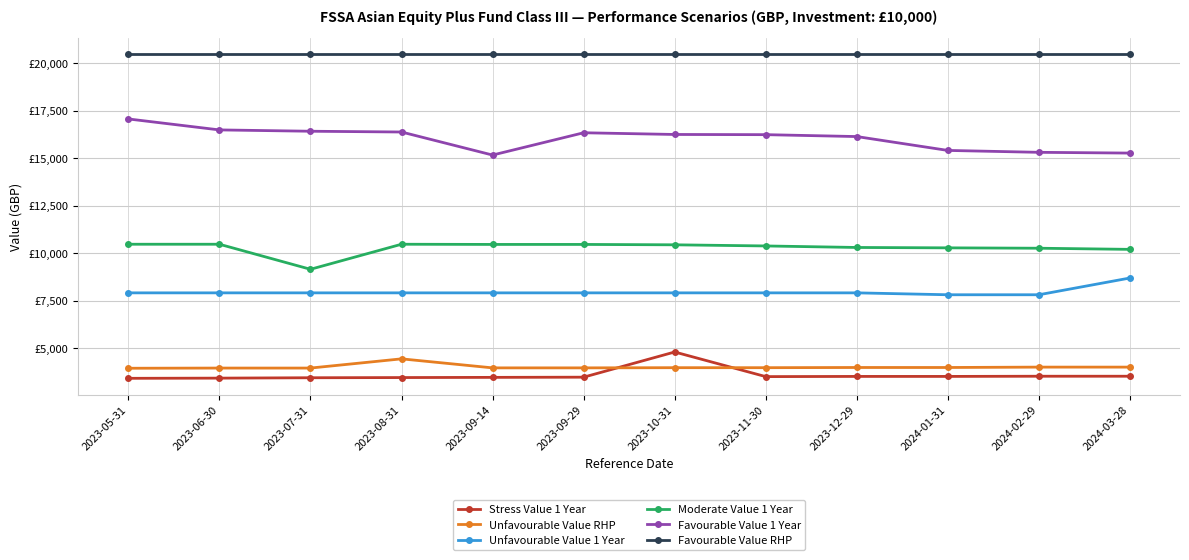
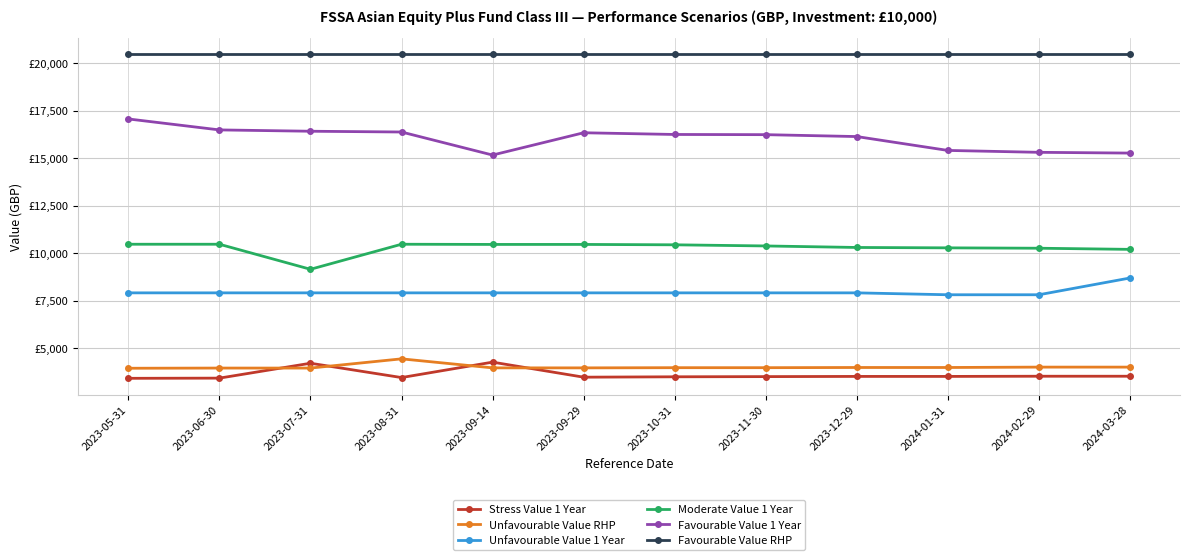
Stress Value 1 Year, 2023-07-31: £3,500 -> £4,200
Stress Value 1 Year, 2023-09-14: £3,500 -> £4,300
Stress Value 1 Year, 2023-10-31: £4,800 -> £3,500
